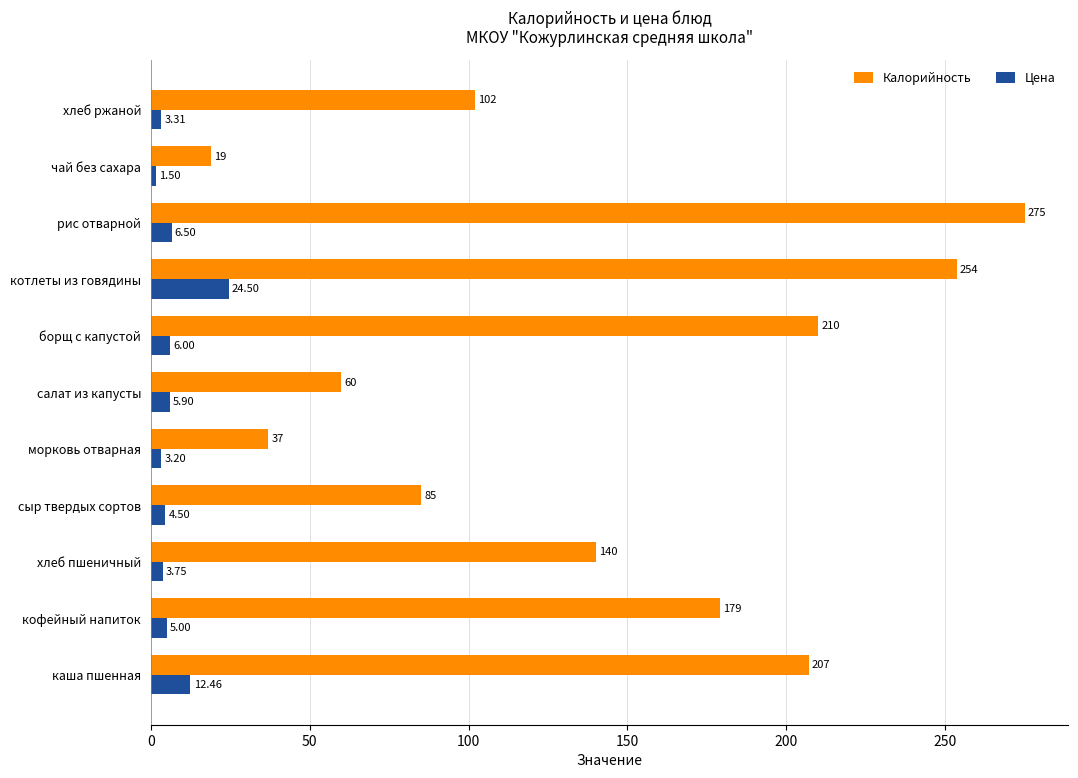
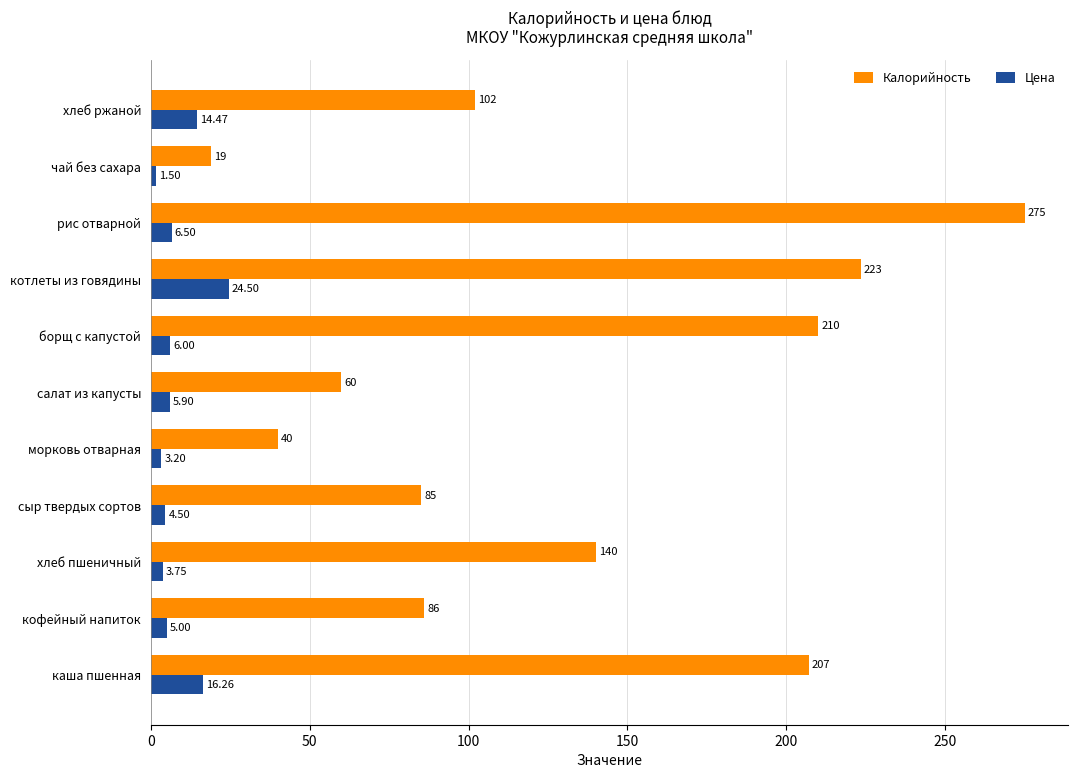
Цена, хлеб ржаной: 3.31 -> 14.47
Калорийность, котлеты из говядины: 254 -> 223
Калорийность, морковь отварная: 37 -> 40
Калорийность, кофейный напиток: 179 -> 86
Цена, каша пшенная: 12.46 -> 16.26
